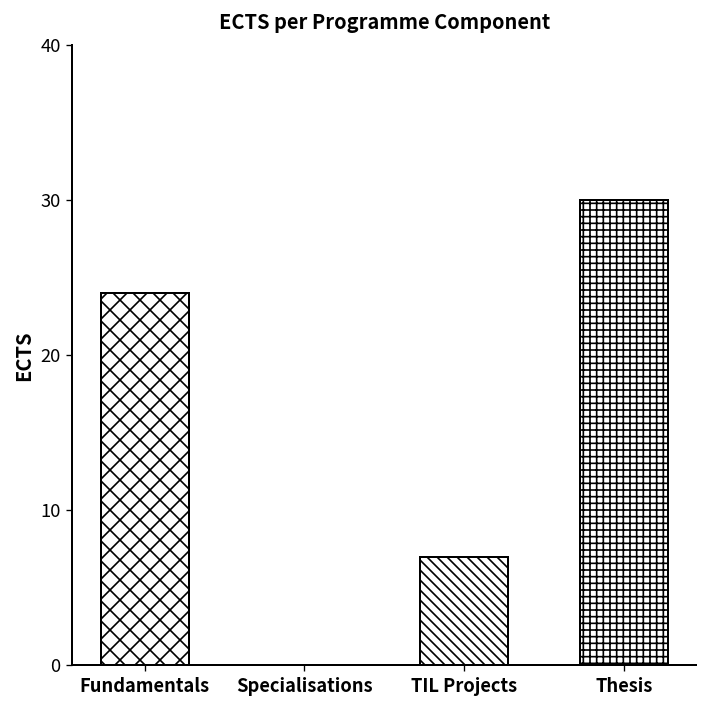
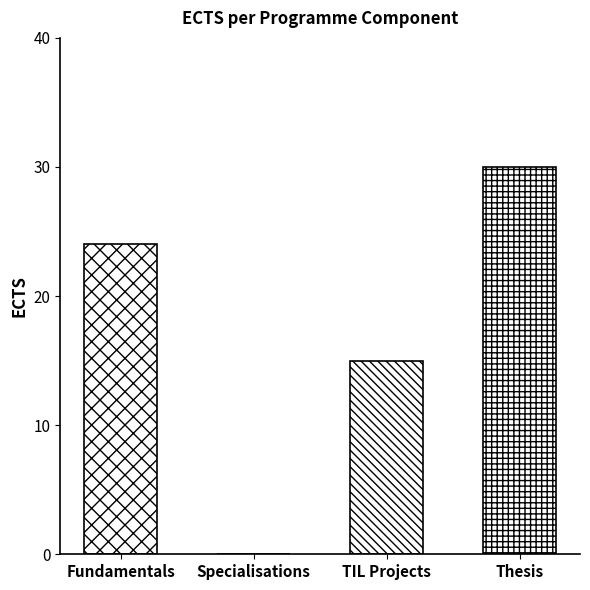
TIL Projects: 7 -> 15
